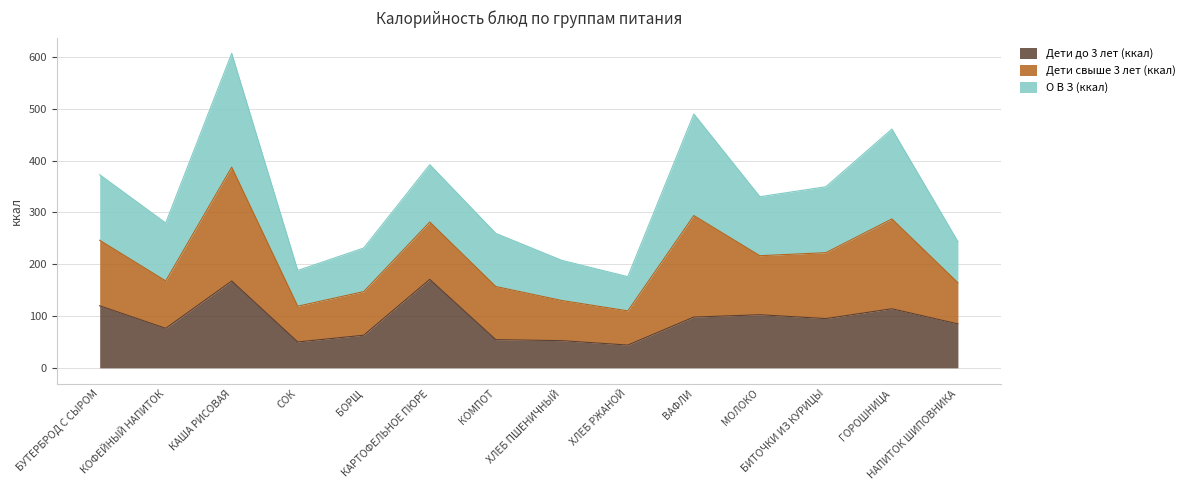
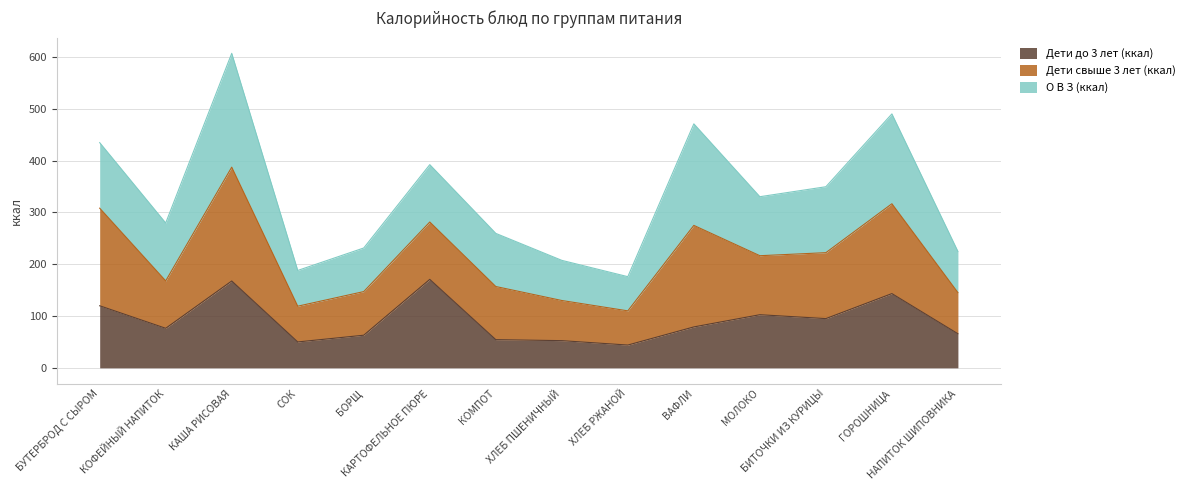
Дети свыше 3 лет (ккал), БУТЕРБРОД С СЫРОМ: 130 -> 190
Дети до 3 лет (ккал), ВАФЛИ: 100 -> 80
Дети до 3 лет (ккал), ГОРОШНИЦА: 110 -> 140
Дети до 3 лет (ккал), НАПИТОК ШИПОВНИКА: 80 -> 70
